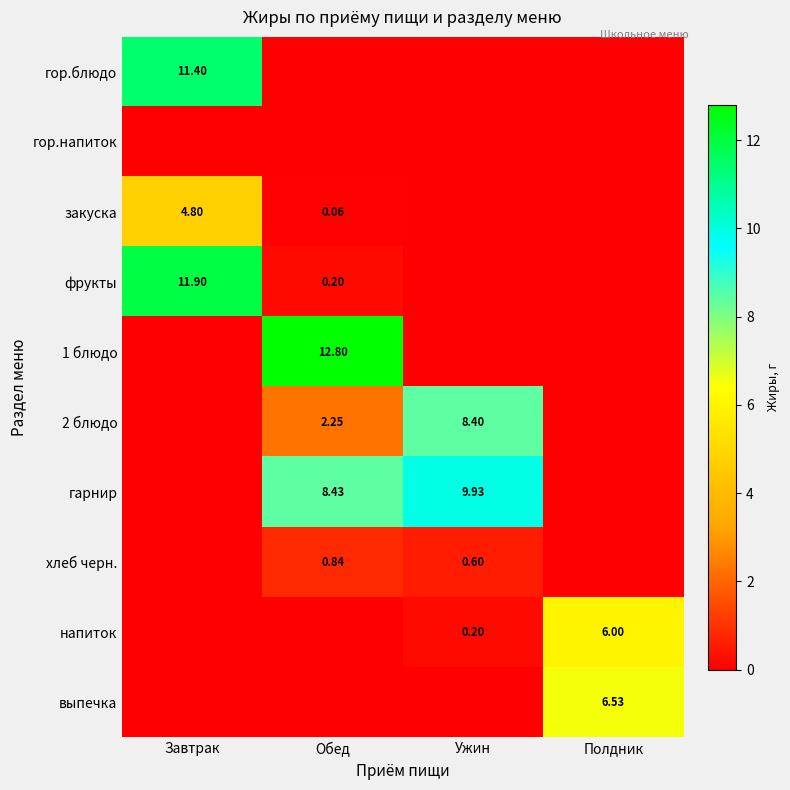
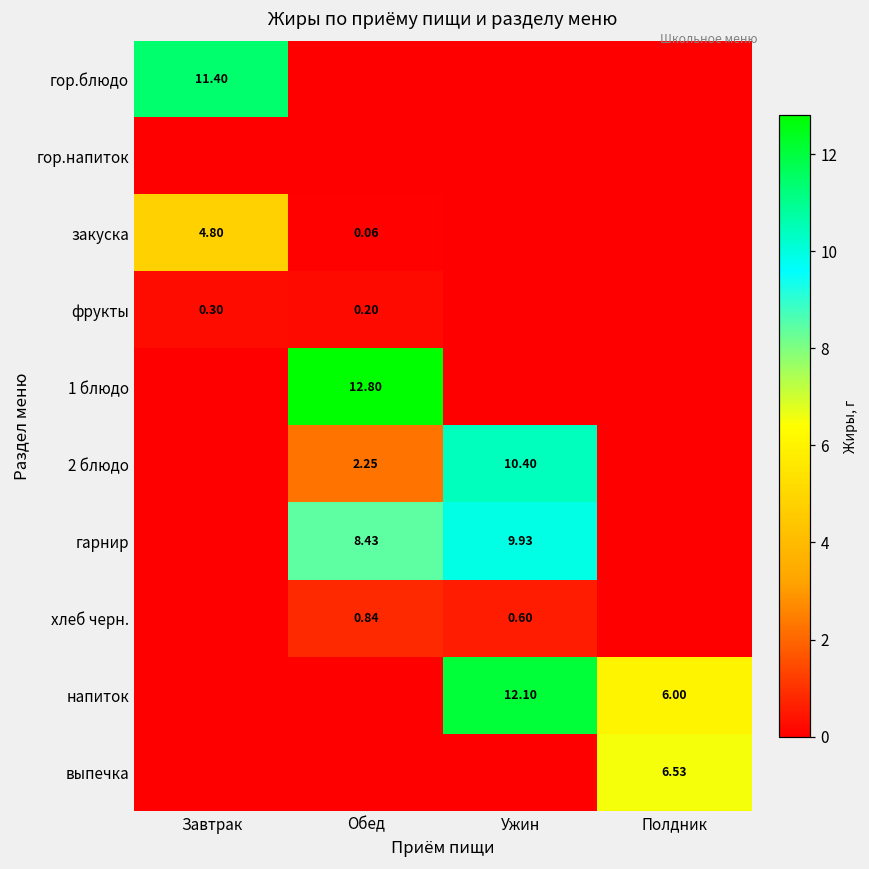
фрукты, Завтрак: 11.90 -> 0.30
2 блюдо, Ужин: 8.40 -> 10.40
напиток, Ужин: 0.20 -> 12.10
